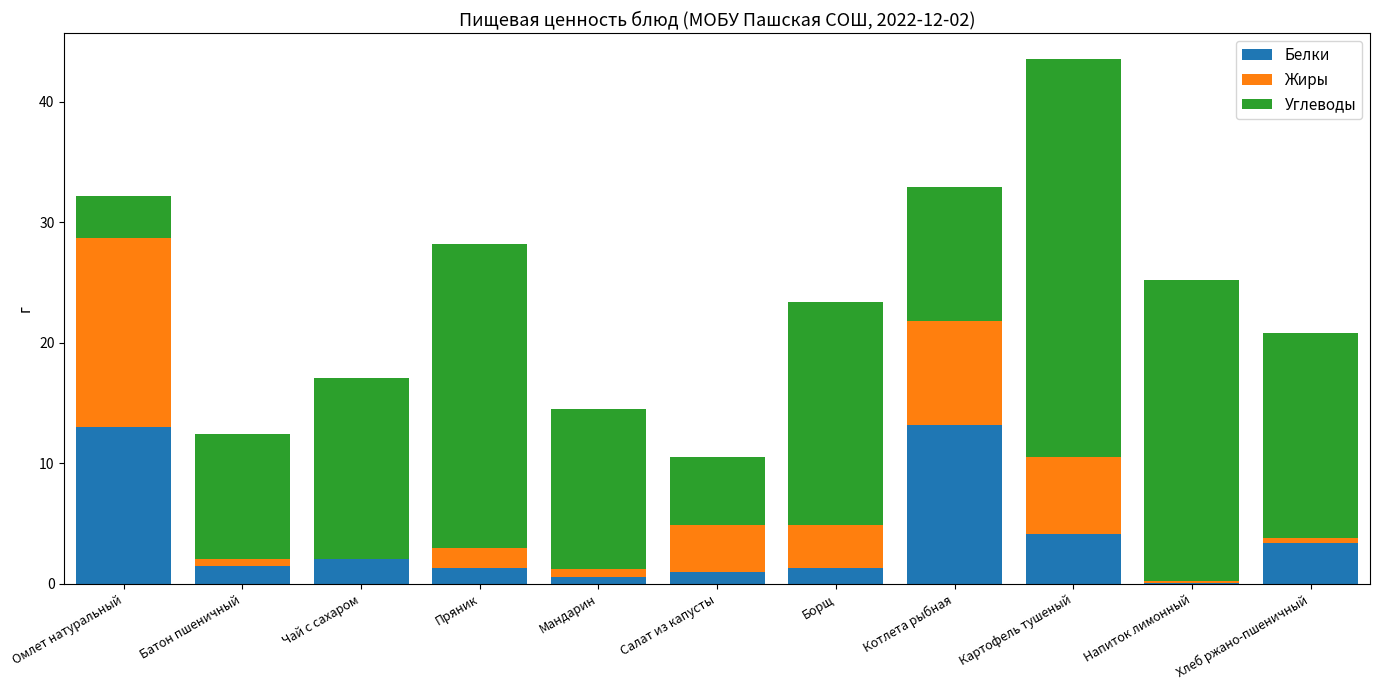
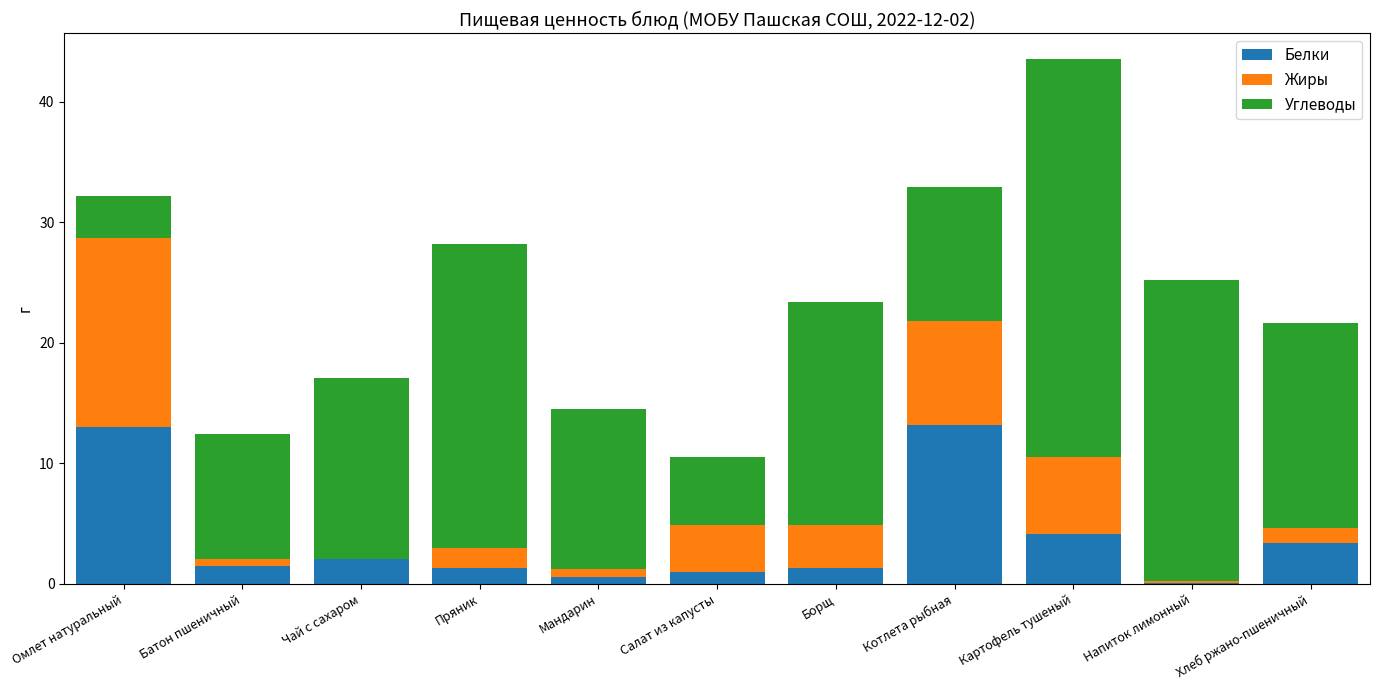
Жиры, Хлеб ржано-пшеничный: 0.4 -> 1.2
